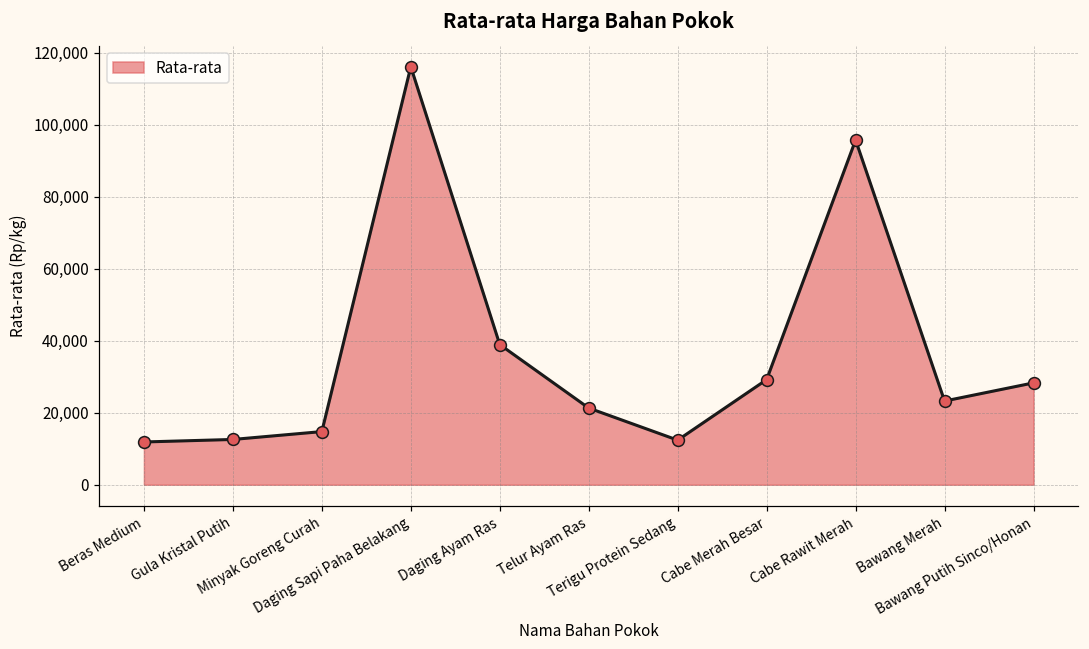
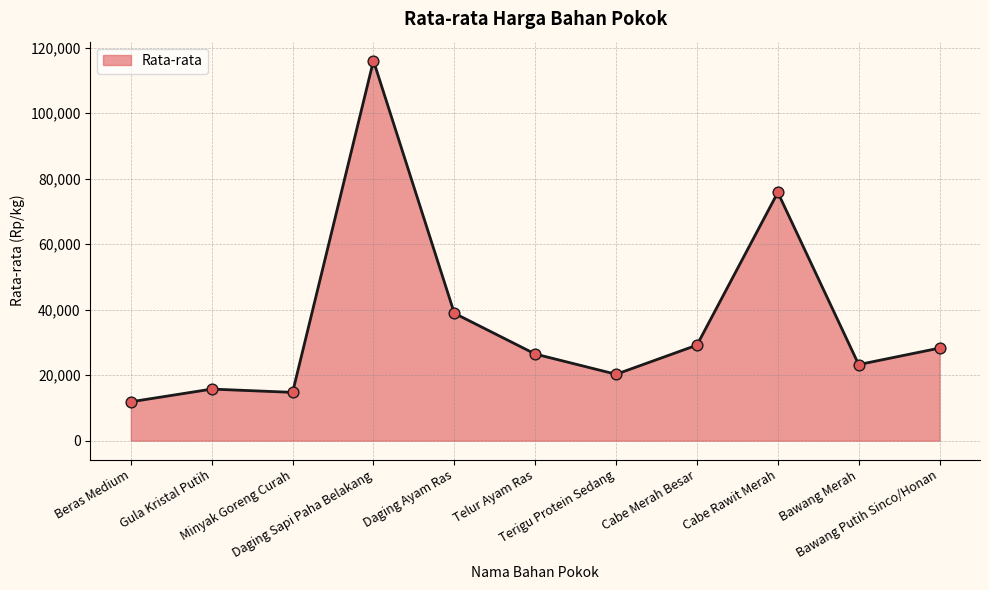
Gula Kristal Putih: 13,000 -> 16,000
Telur Ayam Ras: 21,000 -> 26,000
Terigu Protein Sedang: 12,000 -> 20,000
Cabe Rawit Merah: 96,000 -> 76,000
